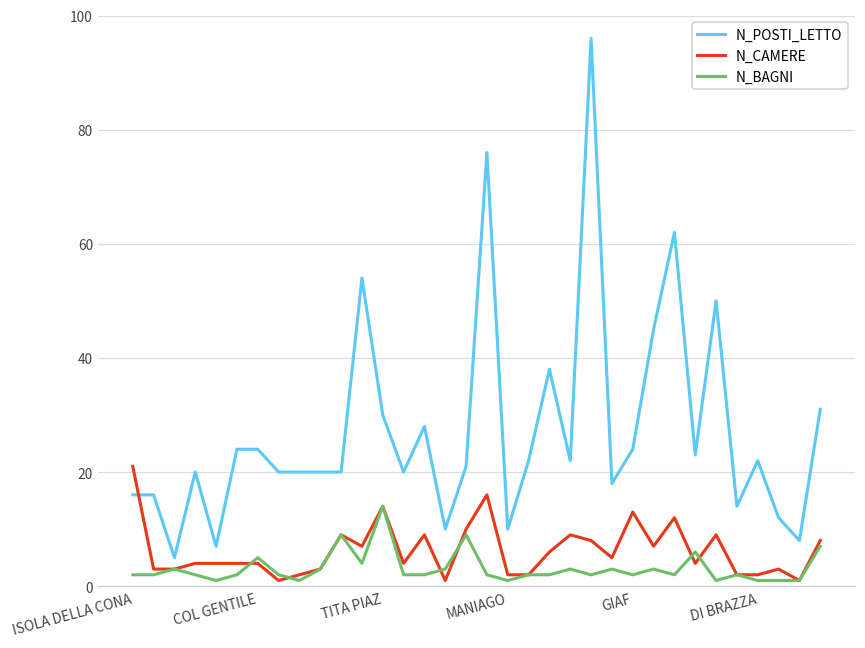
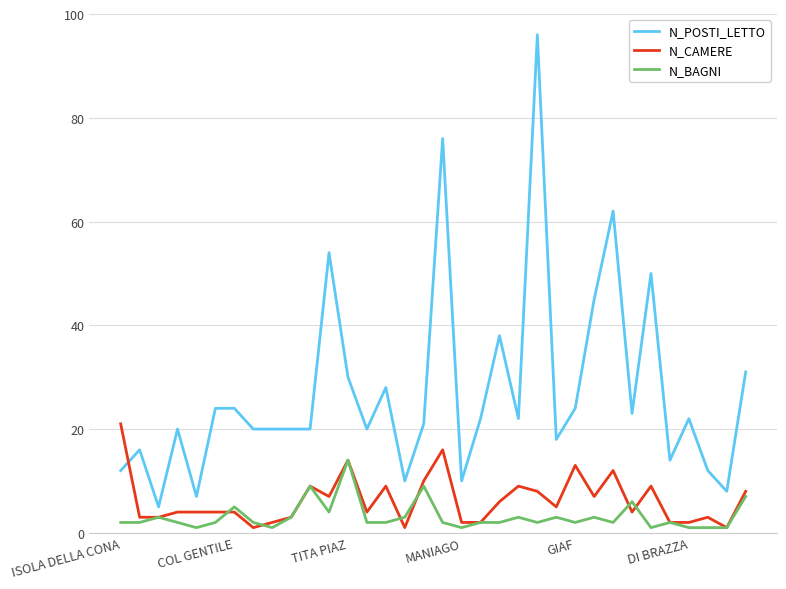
N_POSTI_LETTO, ISOLA DELLA CONA: 16 -> 12
